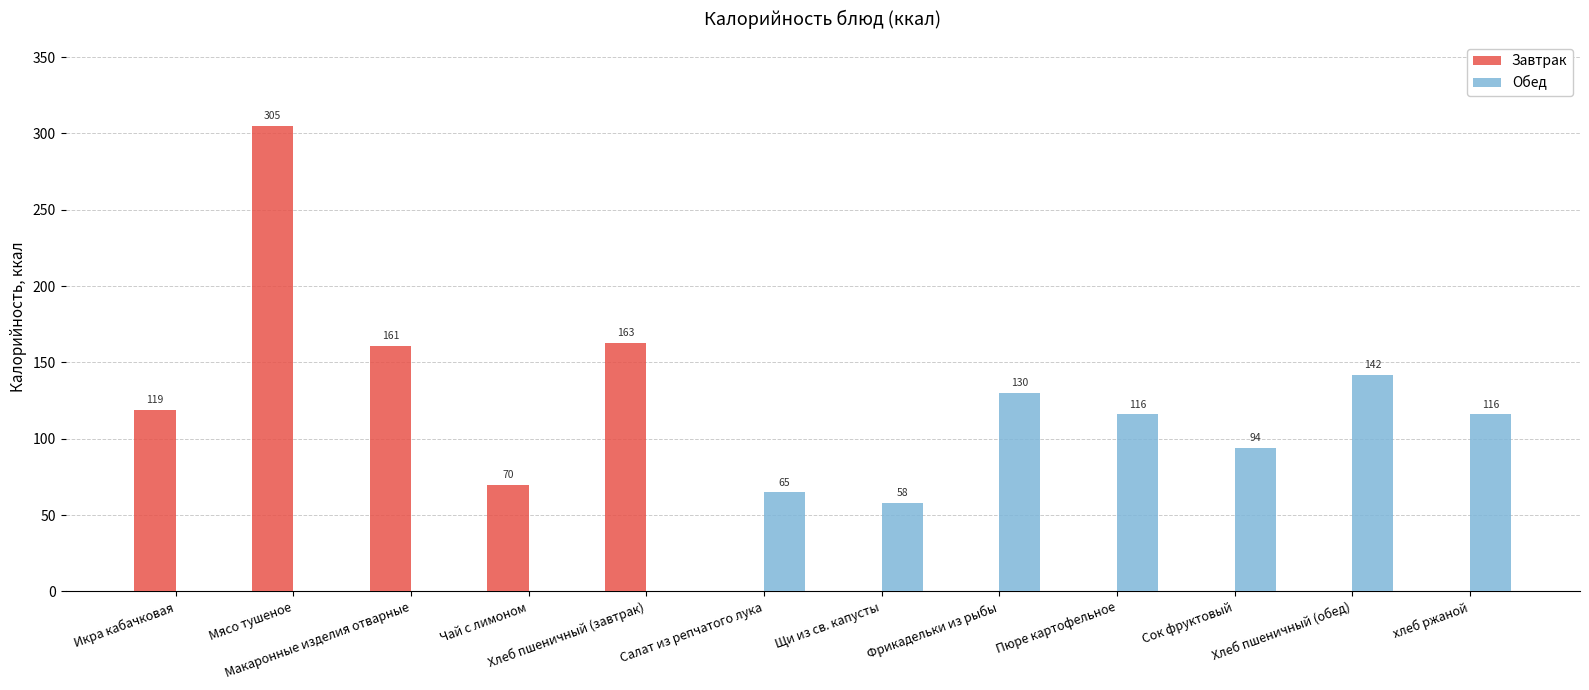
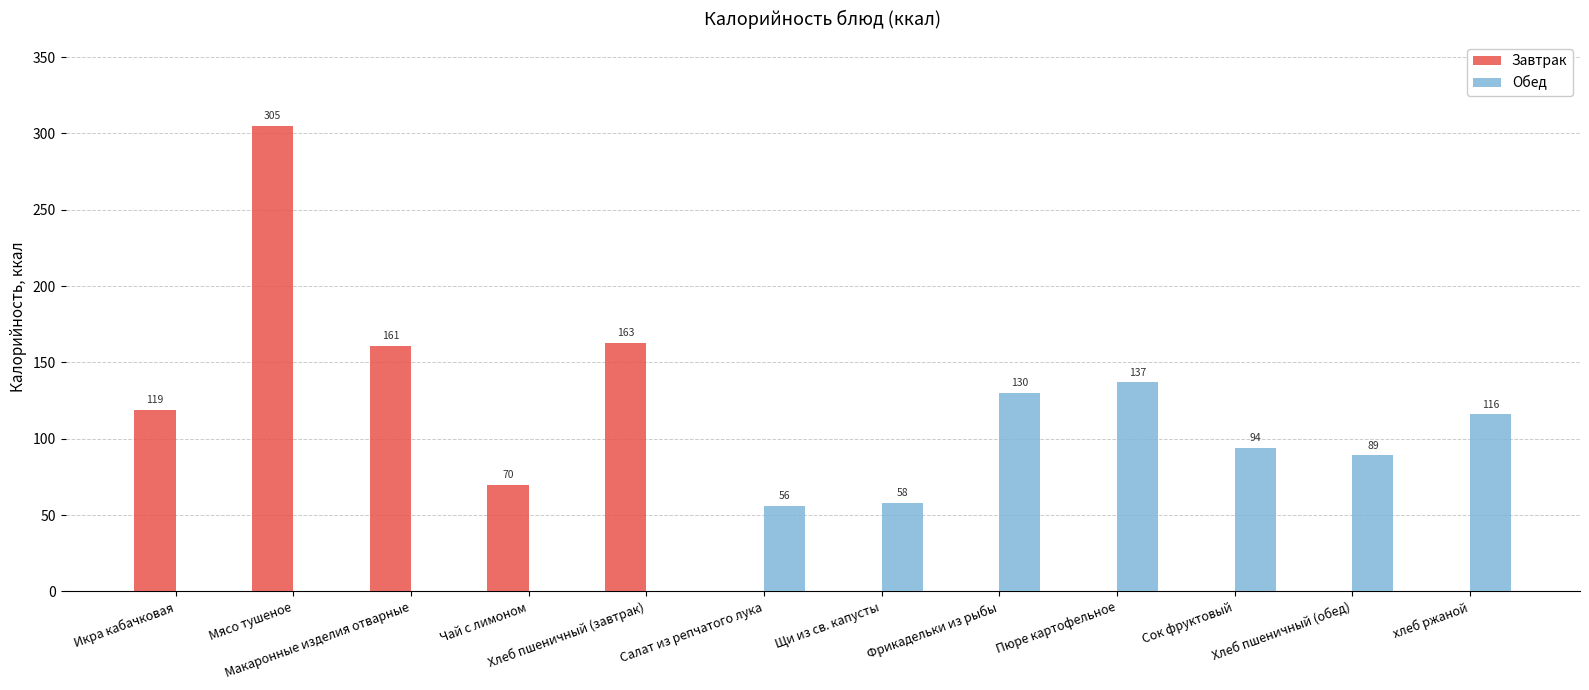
Обед, Салат из репчатого лука: 65 -> 56
Обед, Пюре картофельное: 116 -> 137
Обед, Хлеб пшеничный (обед): 142 -> 89
